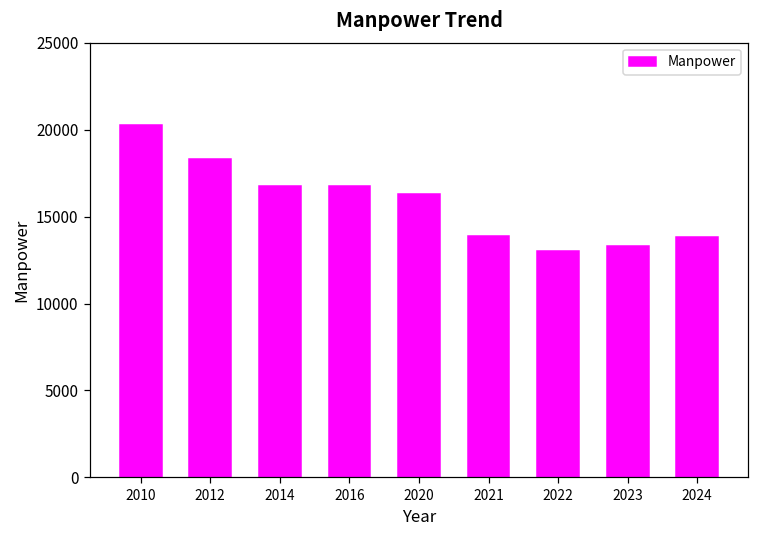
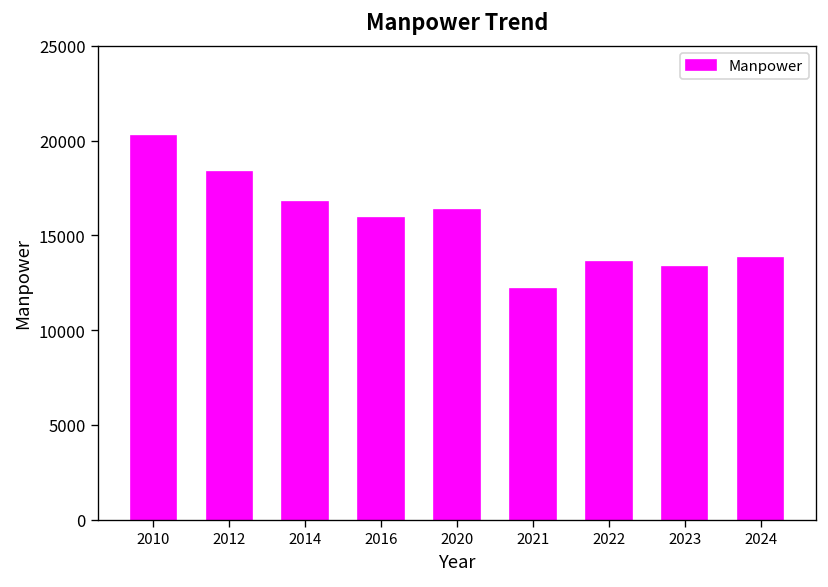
2016: 16800 -> 15900
2021: 13900 -> 12100
2022: 13000 -> 13600
